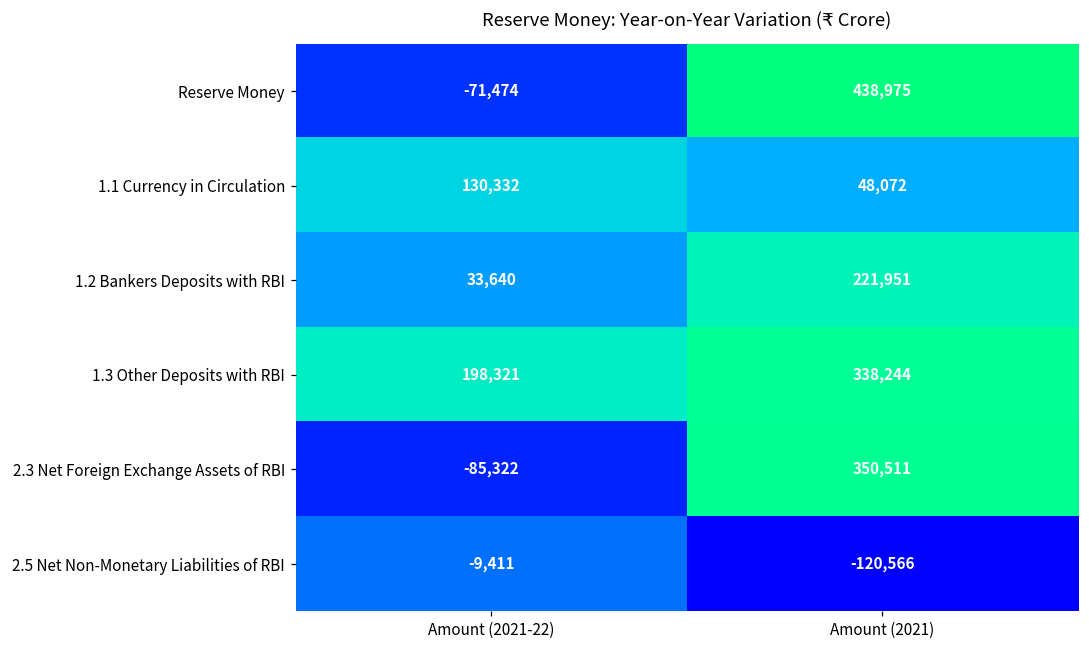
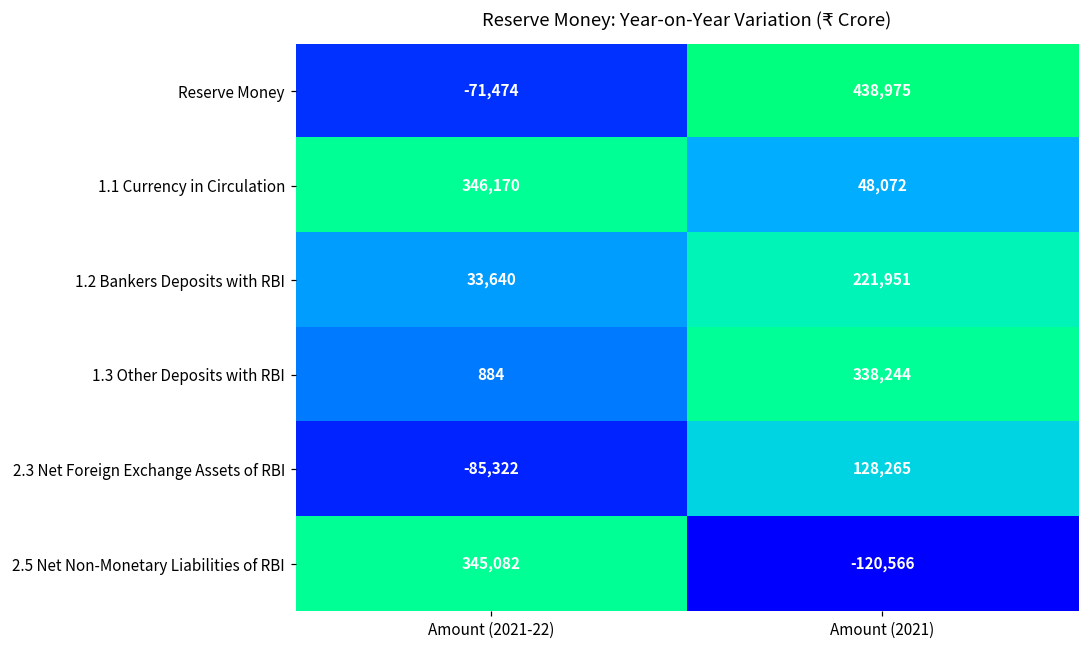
1.1 Currency in Circulation, Amount (2021-22): 130,332 -> 346,170
1.3 Other Deposits with RBI, Amount (2021-22): 198,321 -> 884
2.3 Net Foreign Exchange Assets of RBI, Amount (2021): 350,511 -> 128,265
2.5 Net Non-Monetary Liabilities of RBI, Amount (2021-22): -9,411 -> 345,082
